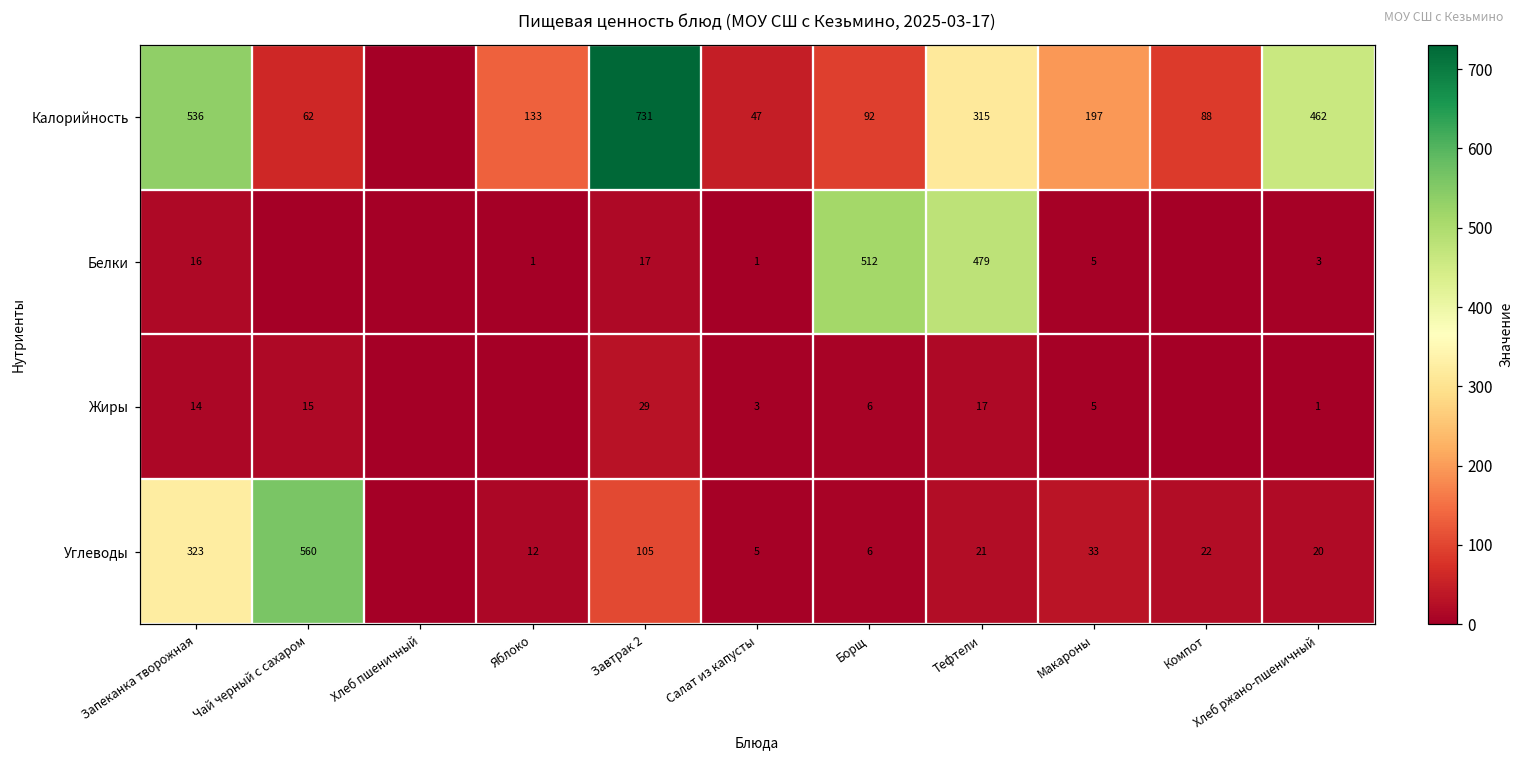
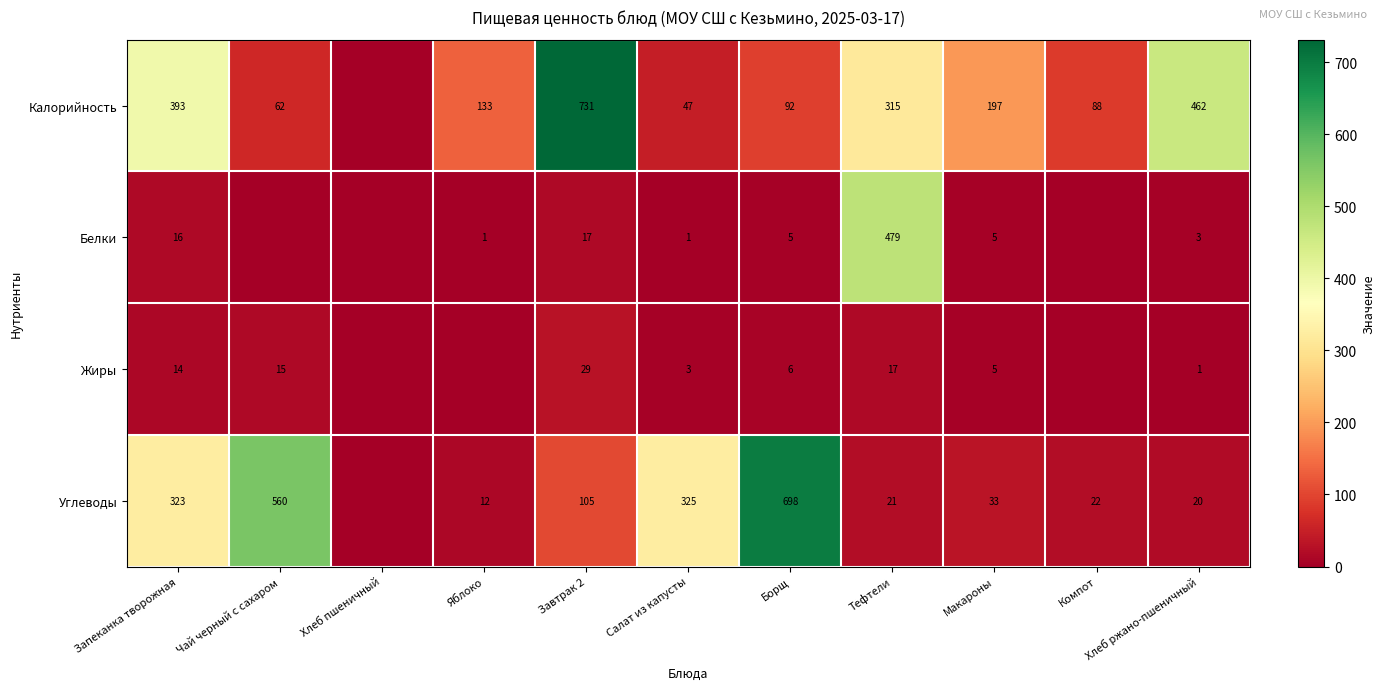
Калорийность, Запеканка творожная: 536 -> 393
Белки, Борщ: 512 -> 5
Углеводы, Салат из капусты: 5 -> 325
Углеводы, Борщ: 6 -> 698
